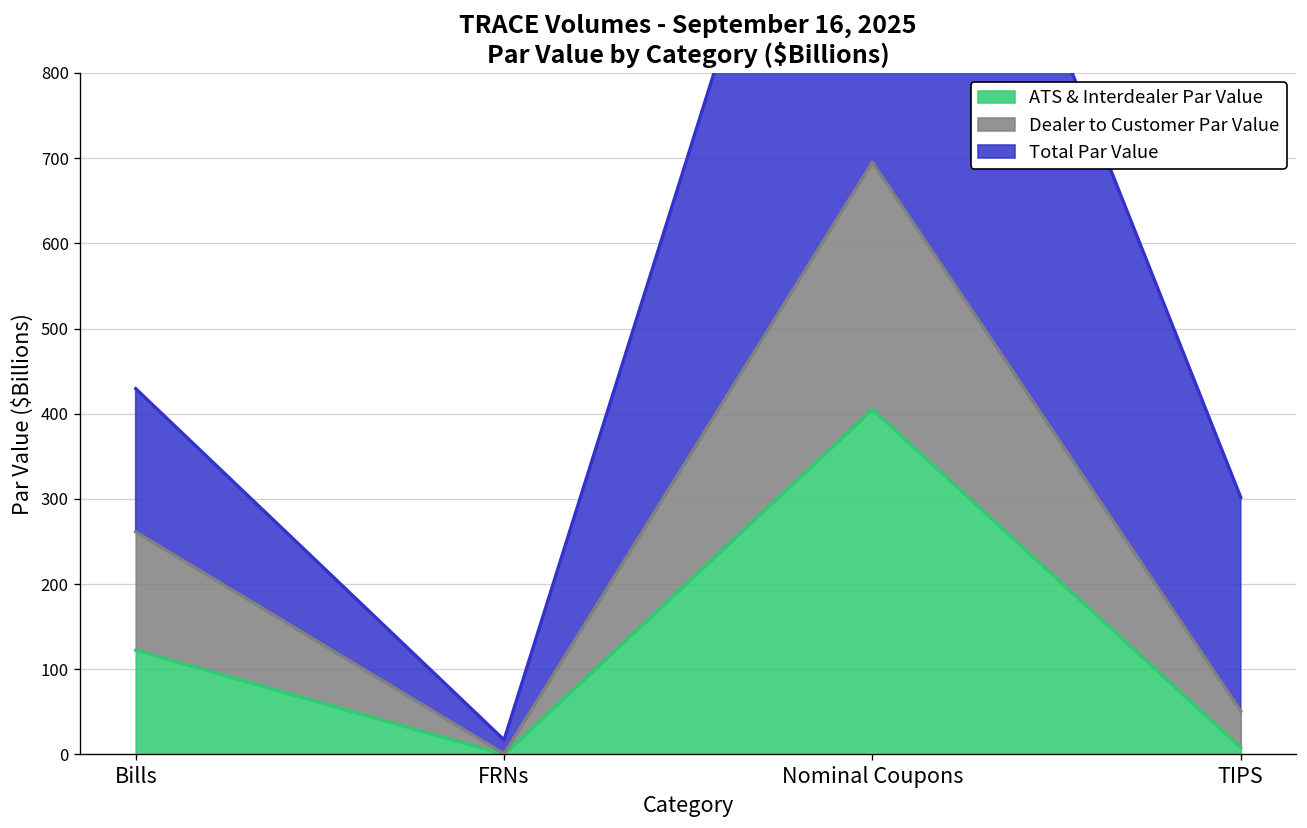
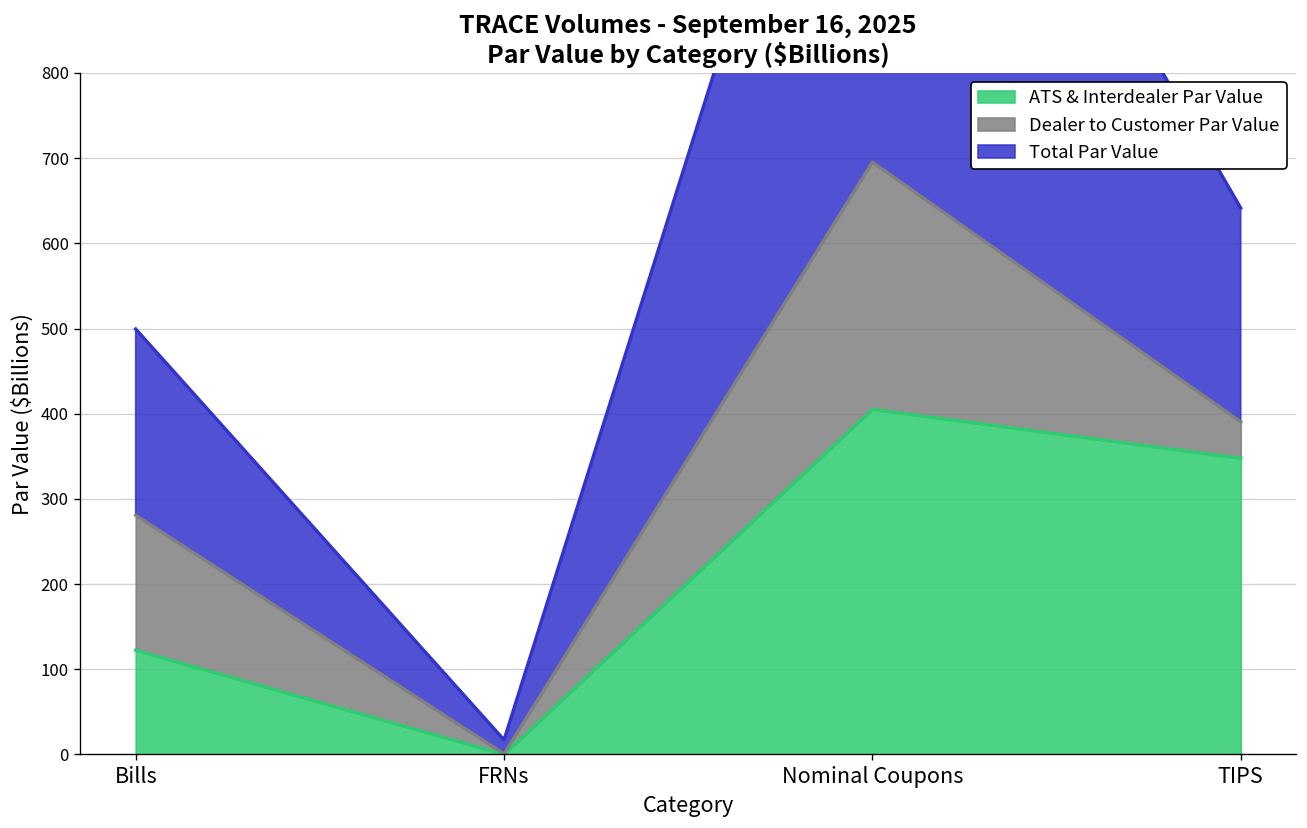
Dealer to Customer Par Value, Bills: 140 -> 160
Total Par Value, Bills: 170 -> 220
ATS & Interdealer Par Value, TIPS: 10 -> 350
